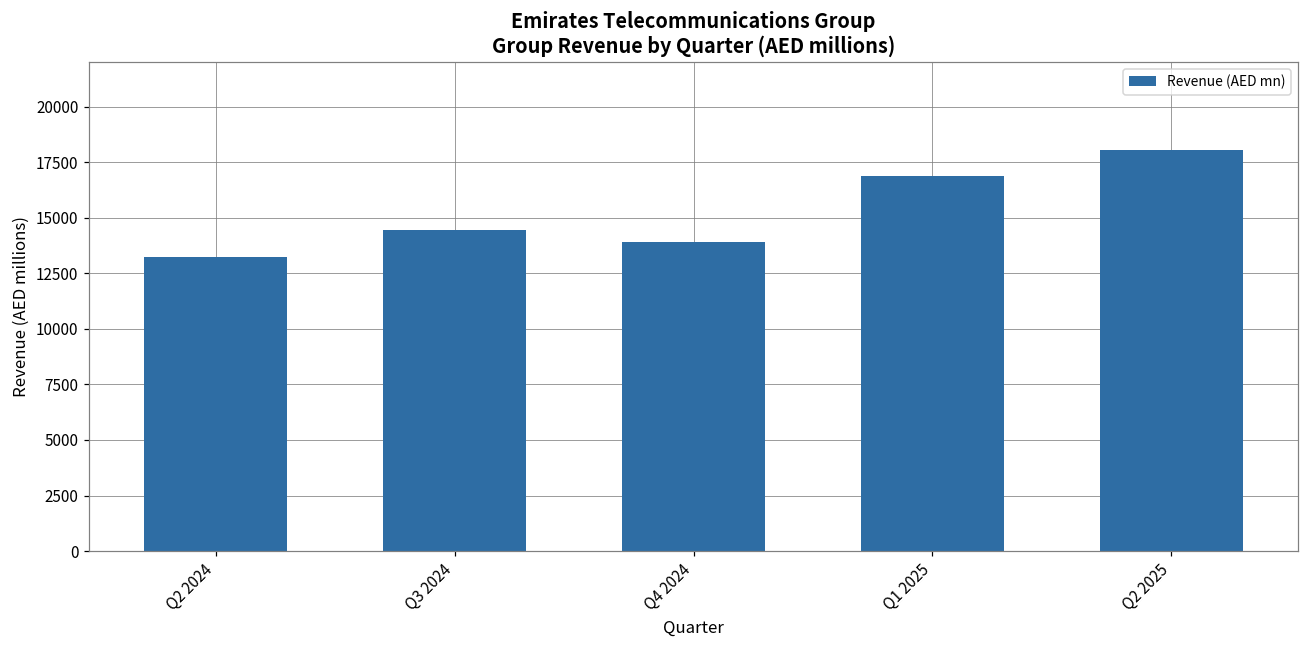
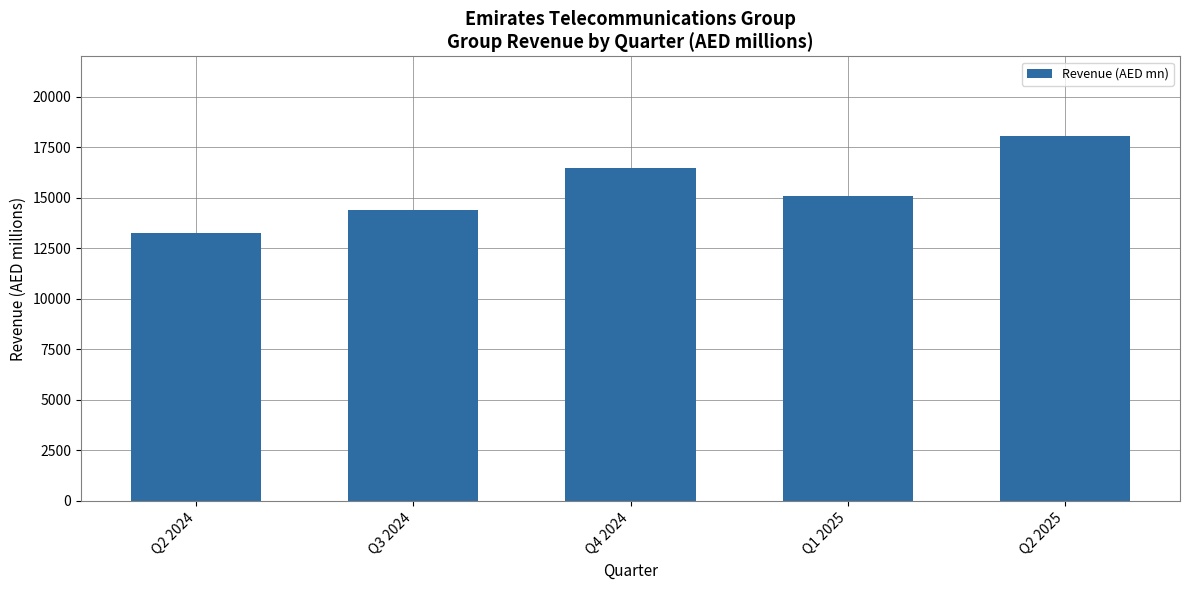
Q4 2024: 13900 -> 16500
Q1 2025: 16900 -> 15100
